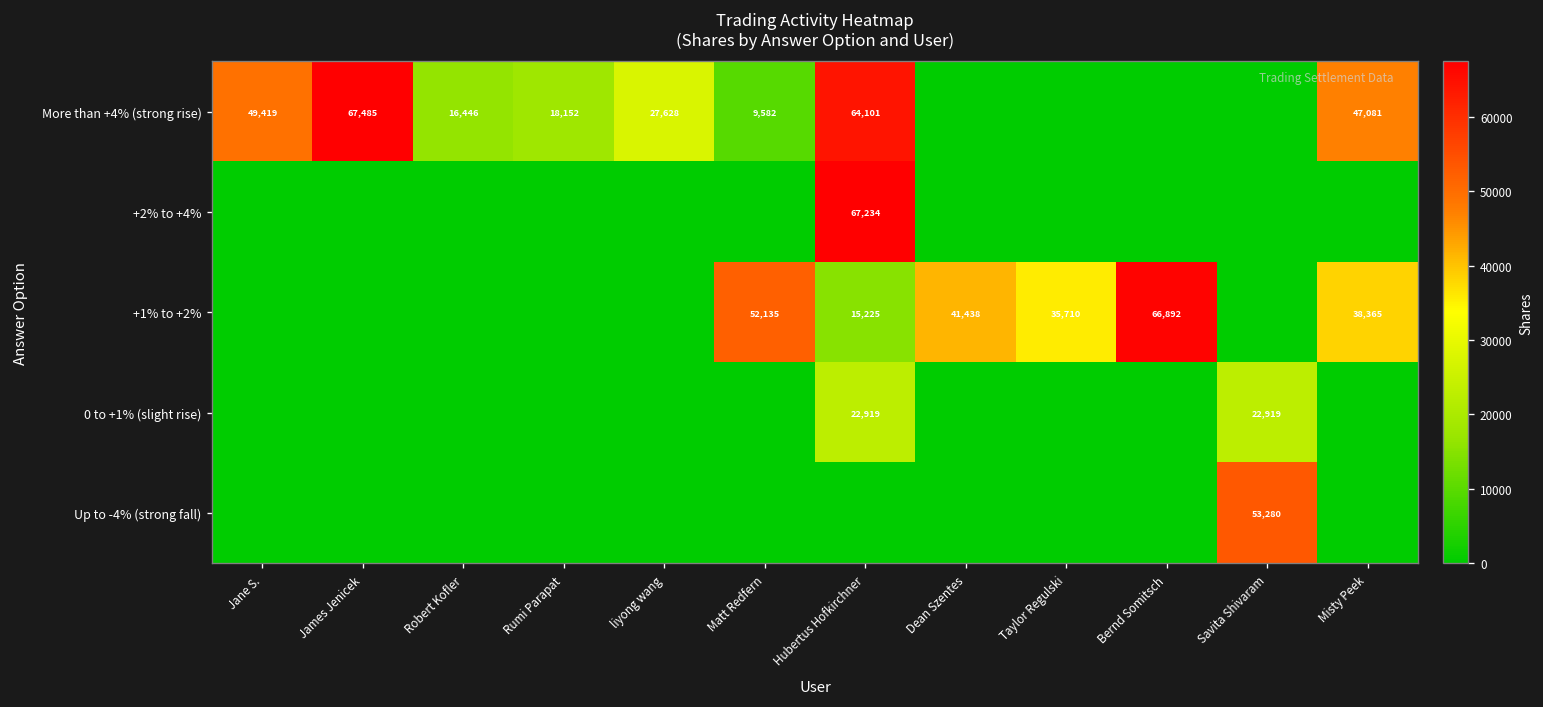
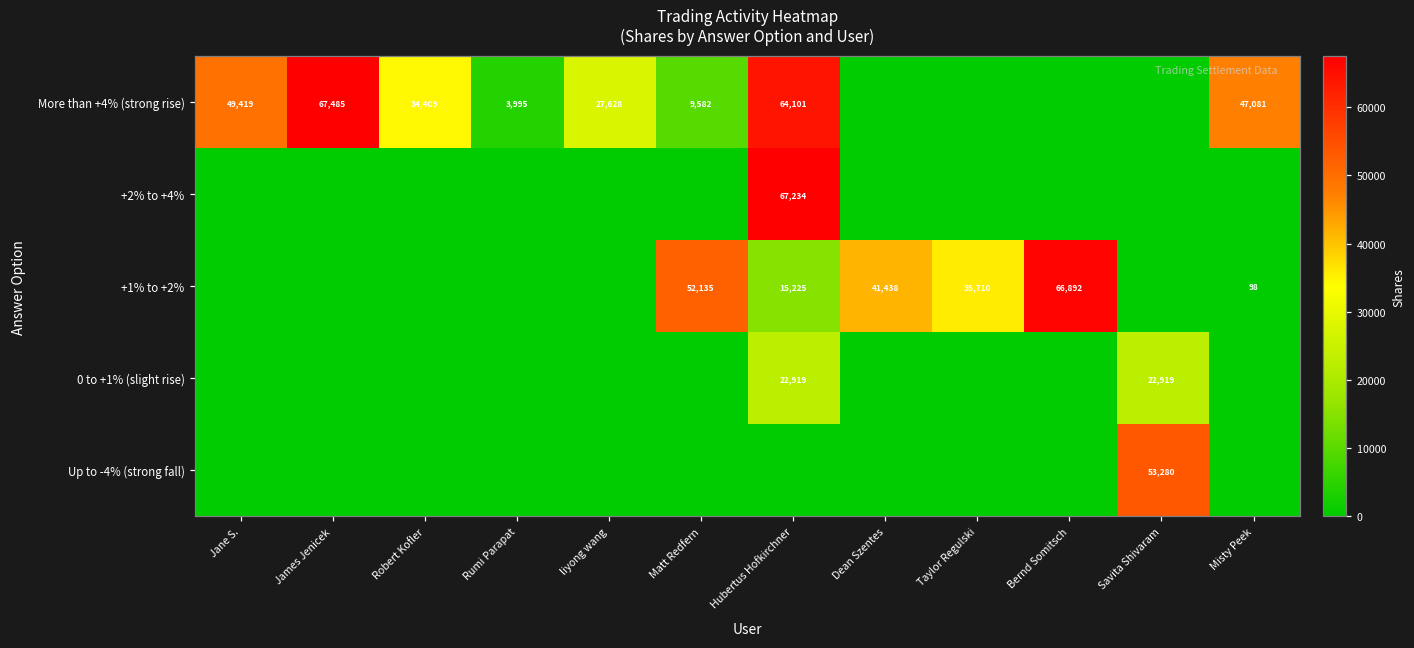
More than +4% (strong rise), Robert Kofler: 16,446 -> 34,409
More than +4% (strong rise), Rumi Parapat: 18,152 -> 3,995
+1% to +2%, Misty Peek: 38,365 -> 98
